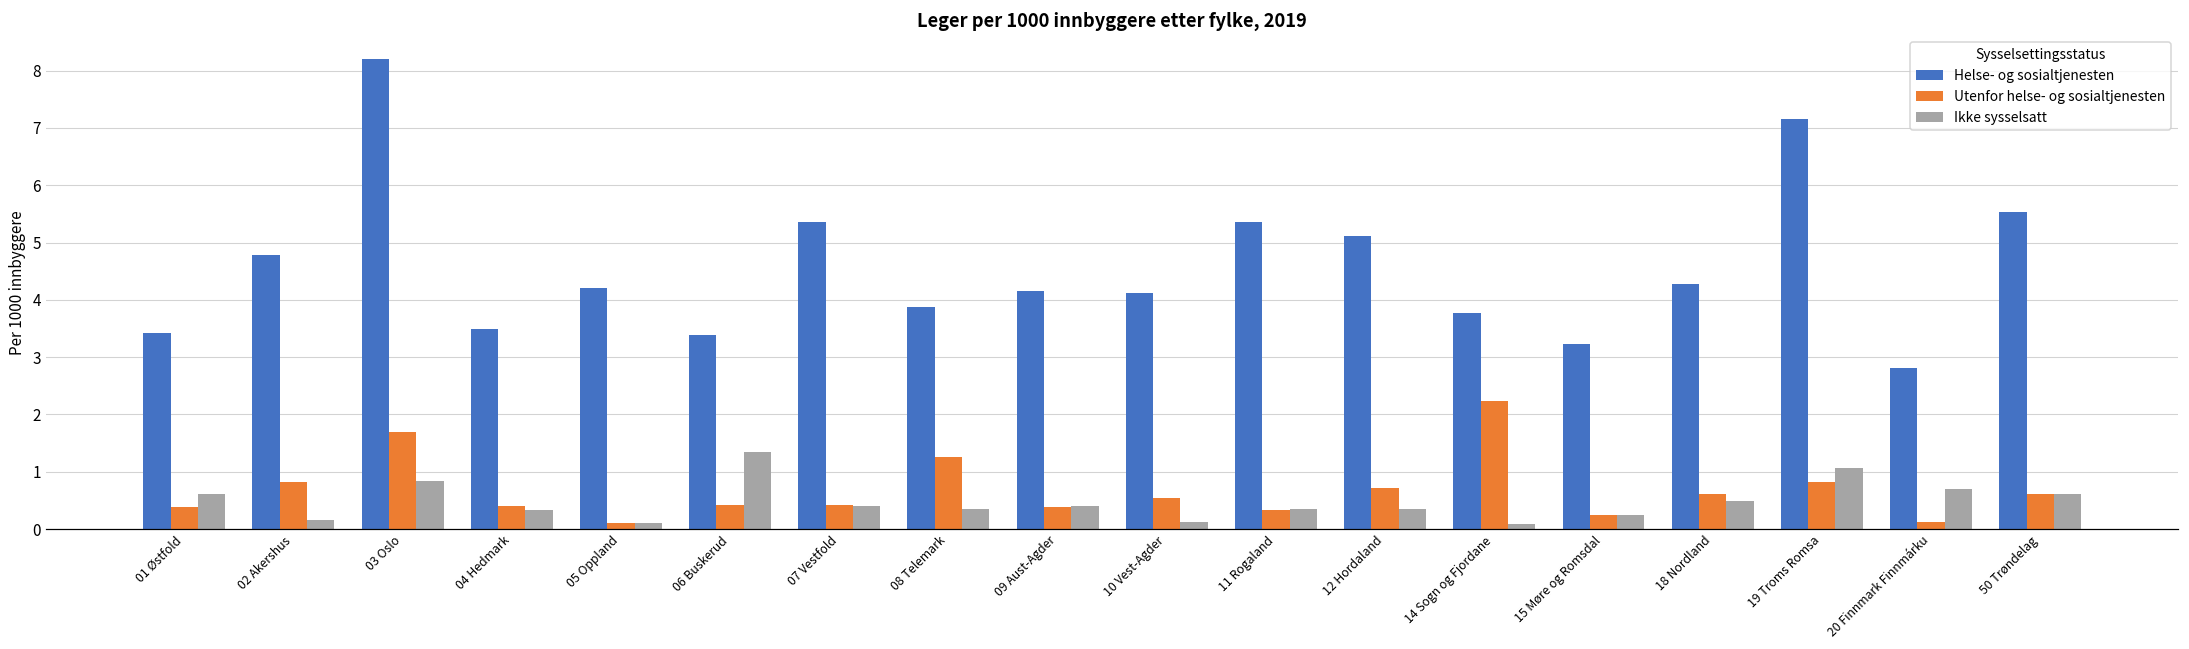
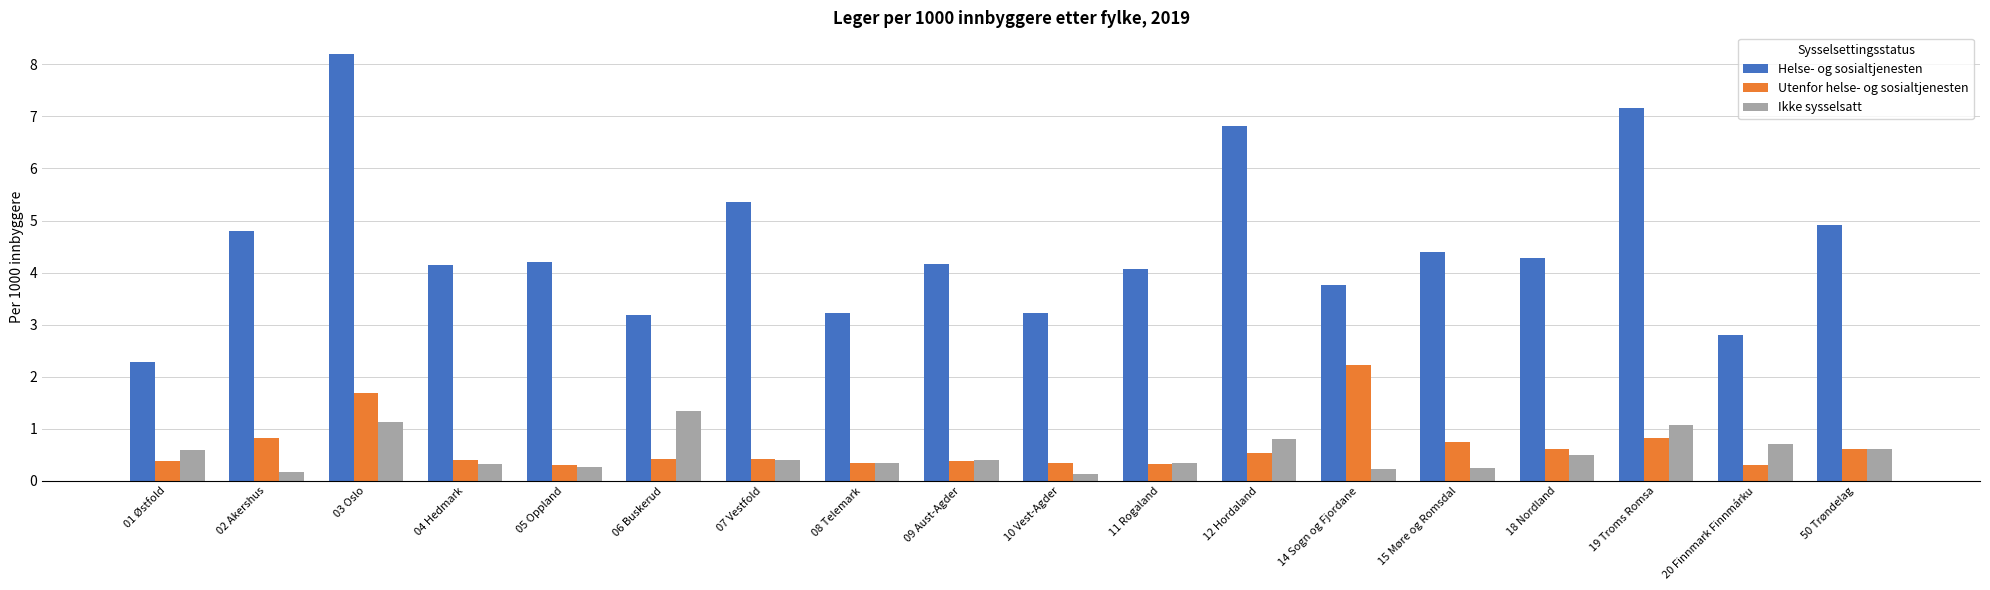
Helse- og sosialtjenesten, 01 Østfold: 3.4 -> 2.3
Ikke sysselsatt, 03 Oslo: 0.8 -> 1.1
Helse- og sosialtjenesten, 04 Hedmark: 3.5 -> 4.2
Utenfor helse- og sosialtjenesten, 05 Oppland: 0.1 -> 0.3
Ikke sysselsatt, 05 Oppland: 0.1 -> 0.3
Helse- og sosialtjenesten, 06 Buskerud: 3.4 -> 3.2
Helse- og sosialtjenesten, 08 Telemark: 3.9 -> 3.2
Utenfor helse- og sosialtjenesten, 08 Telemark: 1.3 -> 0.3
Helse- og sosialtjenesten, 10 Vest-Agder: 4.1 -> 3.2
Utenfor helse- og sosialtjenesten, 10 Vest-Agder: 0.5 -> 0.3
Helse- og sosialtjenesten, 11 Rogaland: 5.4 -> 4.1
Helse- og sosialtjenesten, 12 Hordaland: 5.1 -> 6.8
Utenfor helse- og sosialtjenesten, 12 Hordaland: 0.7 -> 0.5
Ikke sysselsatt, 12 Hordaland: 0.4 -> 0.8
Ikke sysselsatt, 14 Sogn og Fjordane: 0.1 -> 0.2
Helse- og sosialtjenesten, 15 Møre og Romsdal: 3.2 -> 4.4
Utenfor helse- og sosialtjenesten, 15 Møre og Romsdal: 0.2 -> 0.8
Utenfor helse- og sosialtjenesten, 20 Finnmark Finnmárku: 0.1 -> 0.3
Helse- og sosialtjenesten, 50 Trøndelag: 5.5 -> 4.9
